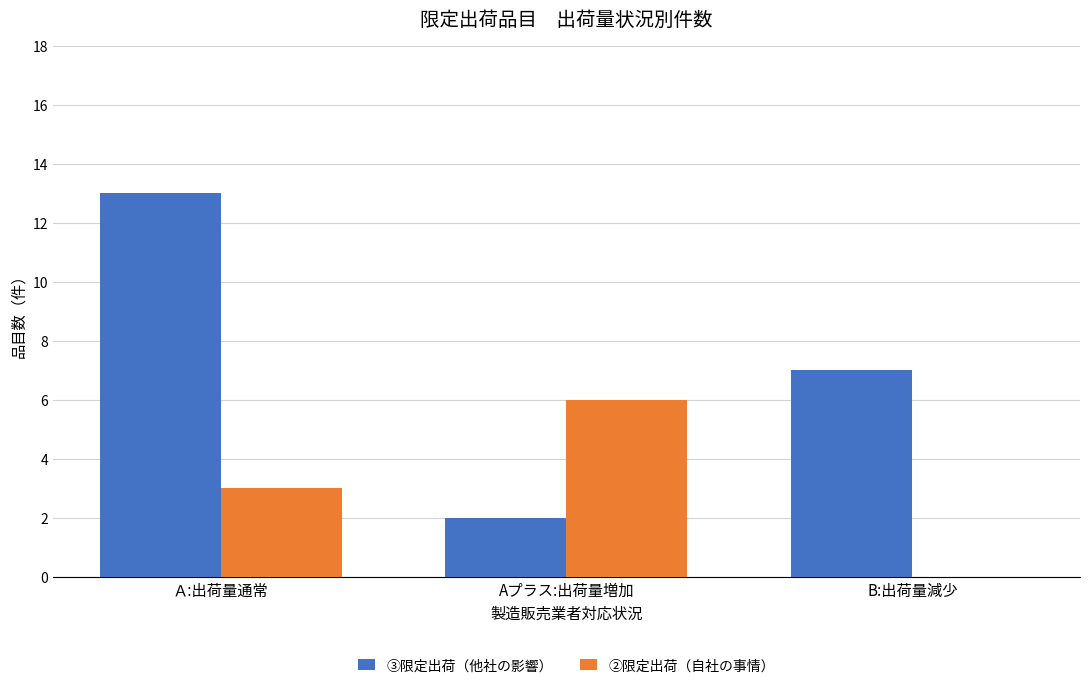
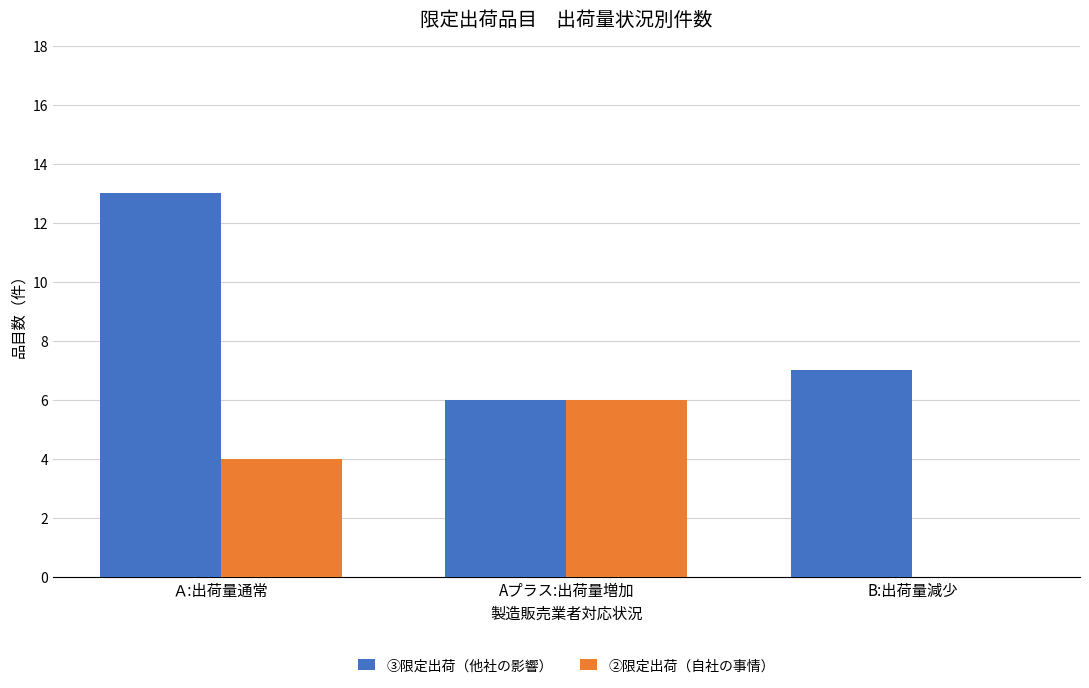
②限定出荷（自社の事情）, Ａ:出荷量通常: 3 -> 4
③限定出荷（他社の影響）, Aプラス:出荷量増加: 2 -> 6
